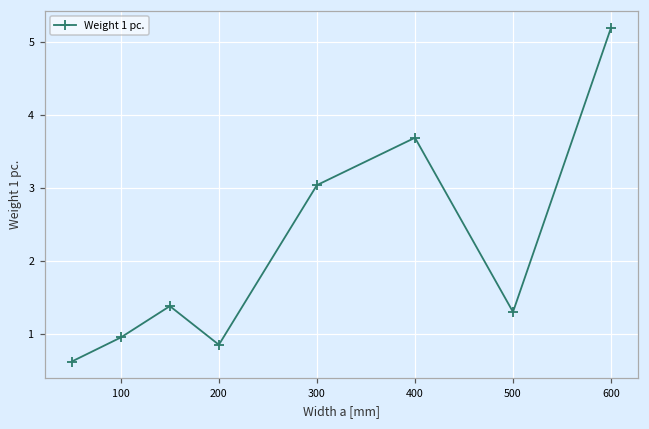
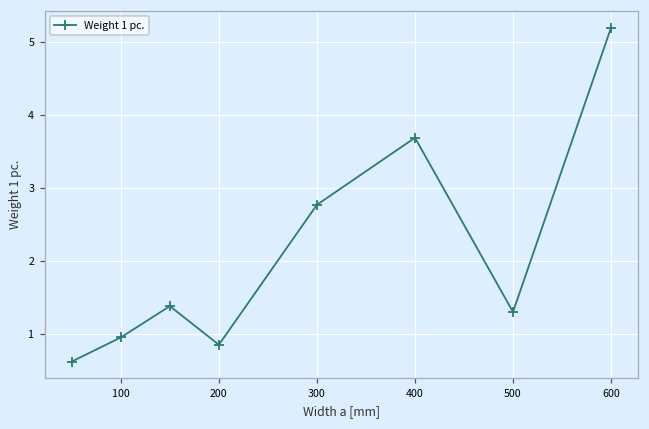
300: 3.0 -> 2.8
